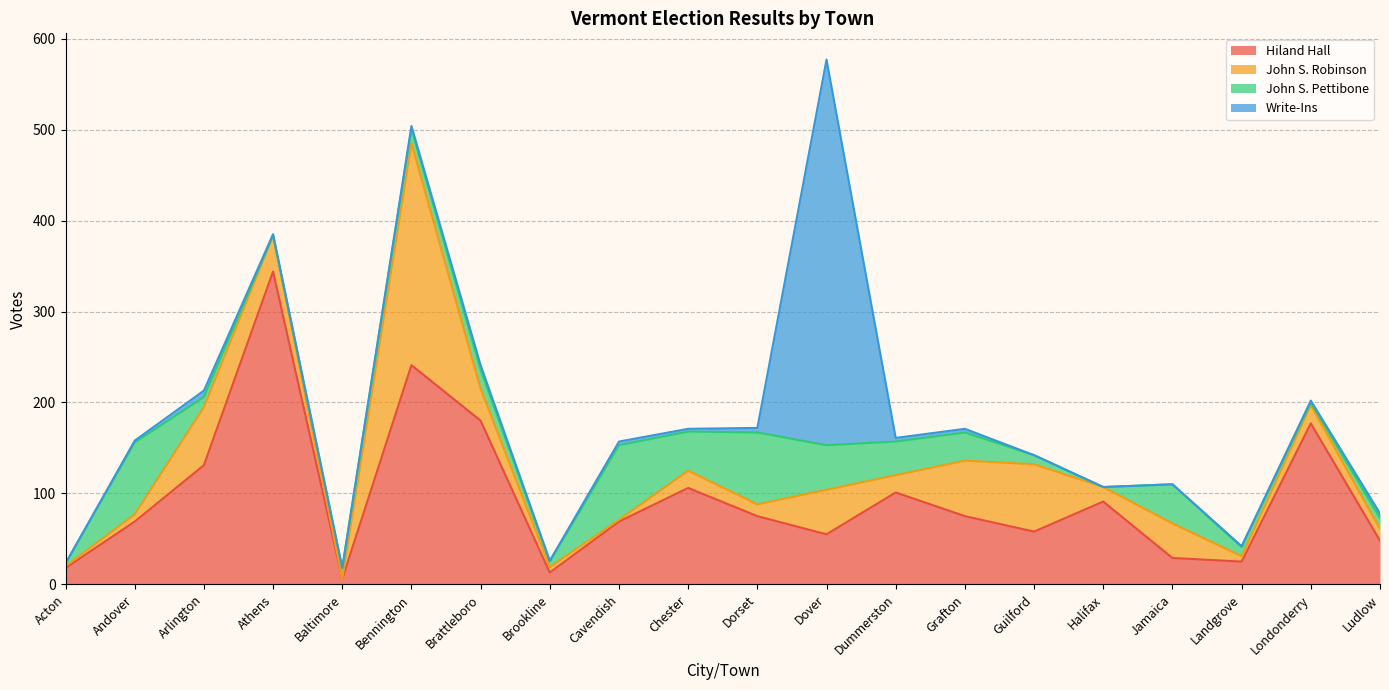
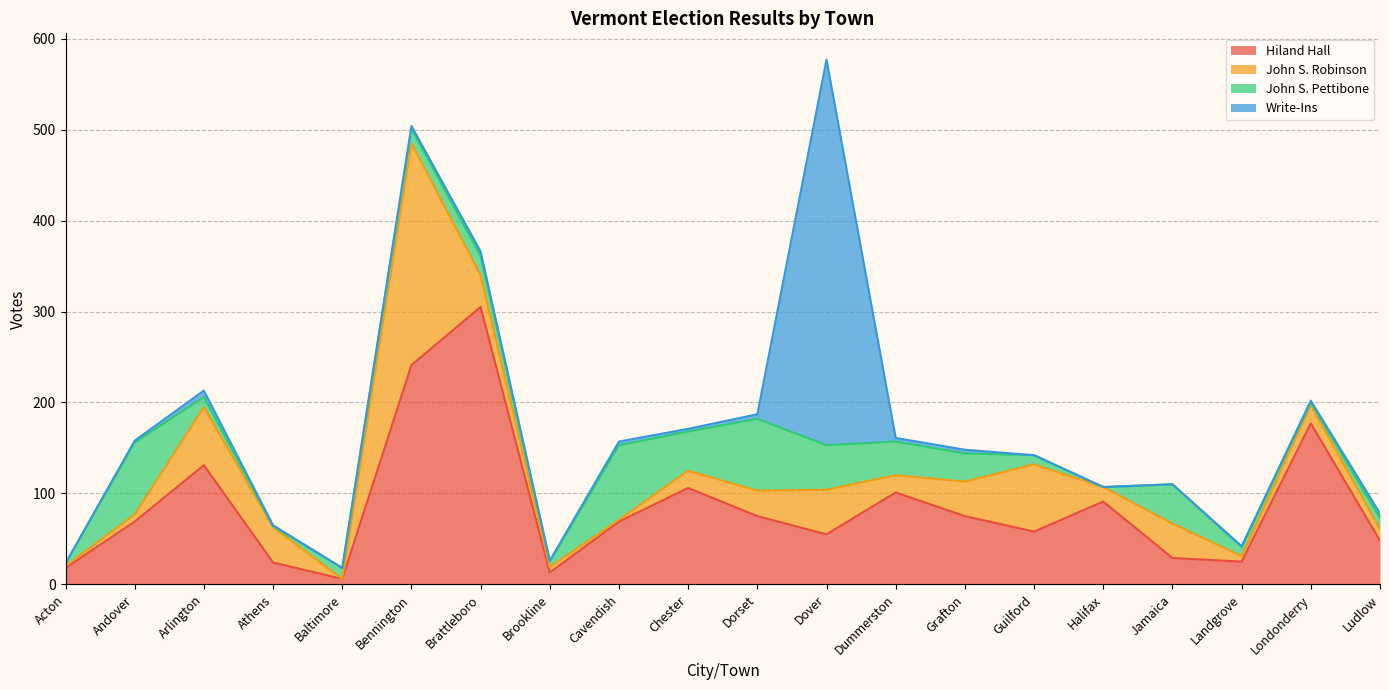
Hiland Hall, Athens: 340 -> 20
Hiland Hall, Brattleboro: 180 -> 310
John S. Robinson, Dorset: 10 -> 30
John S. Robinson, Grafton: 60 -> 40
